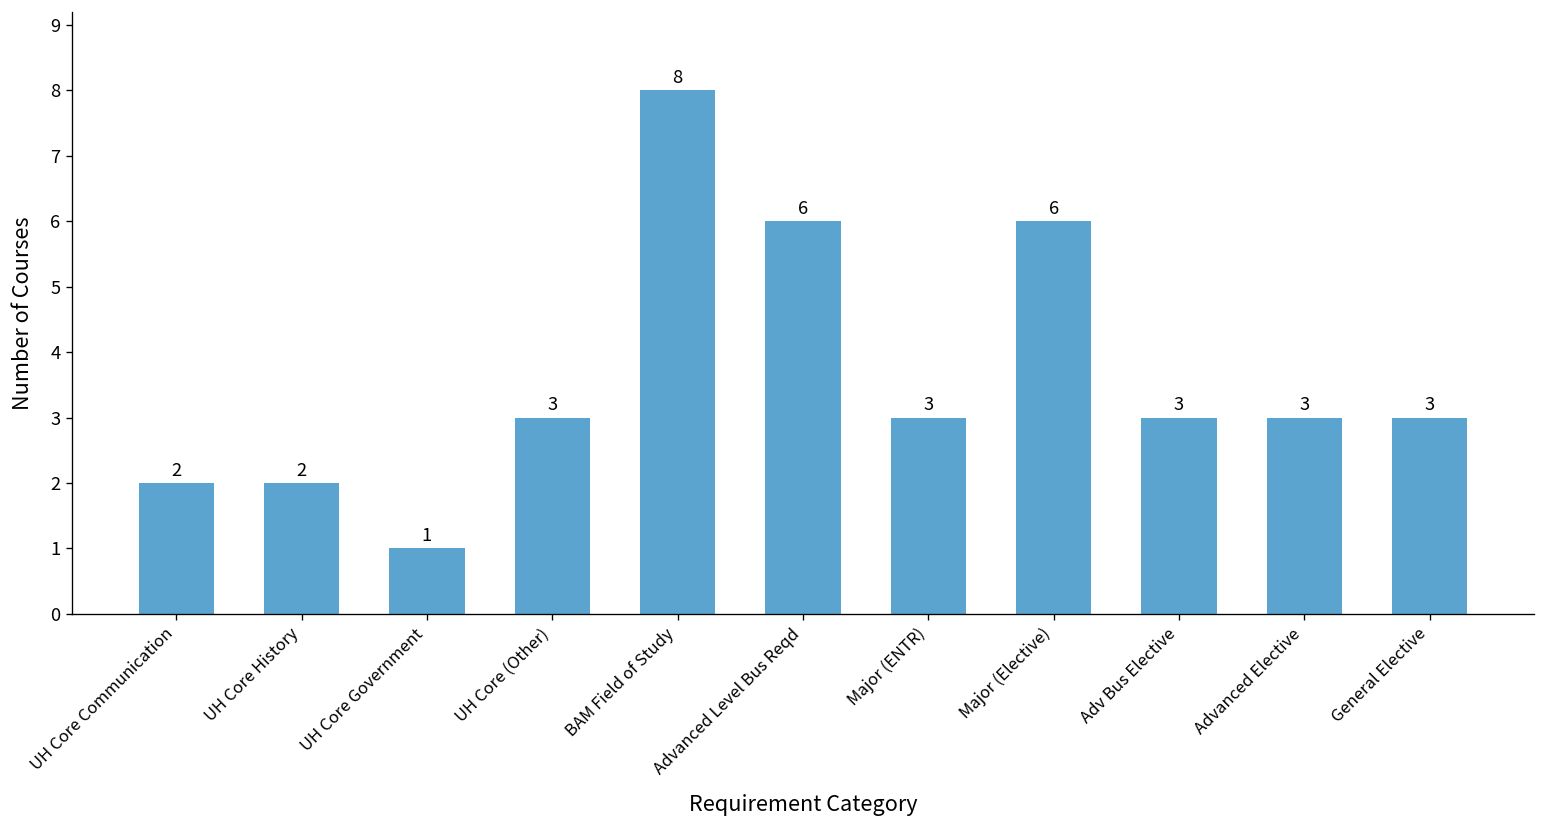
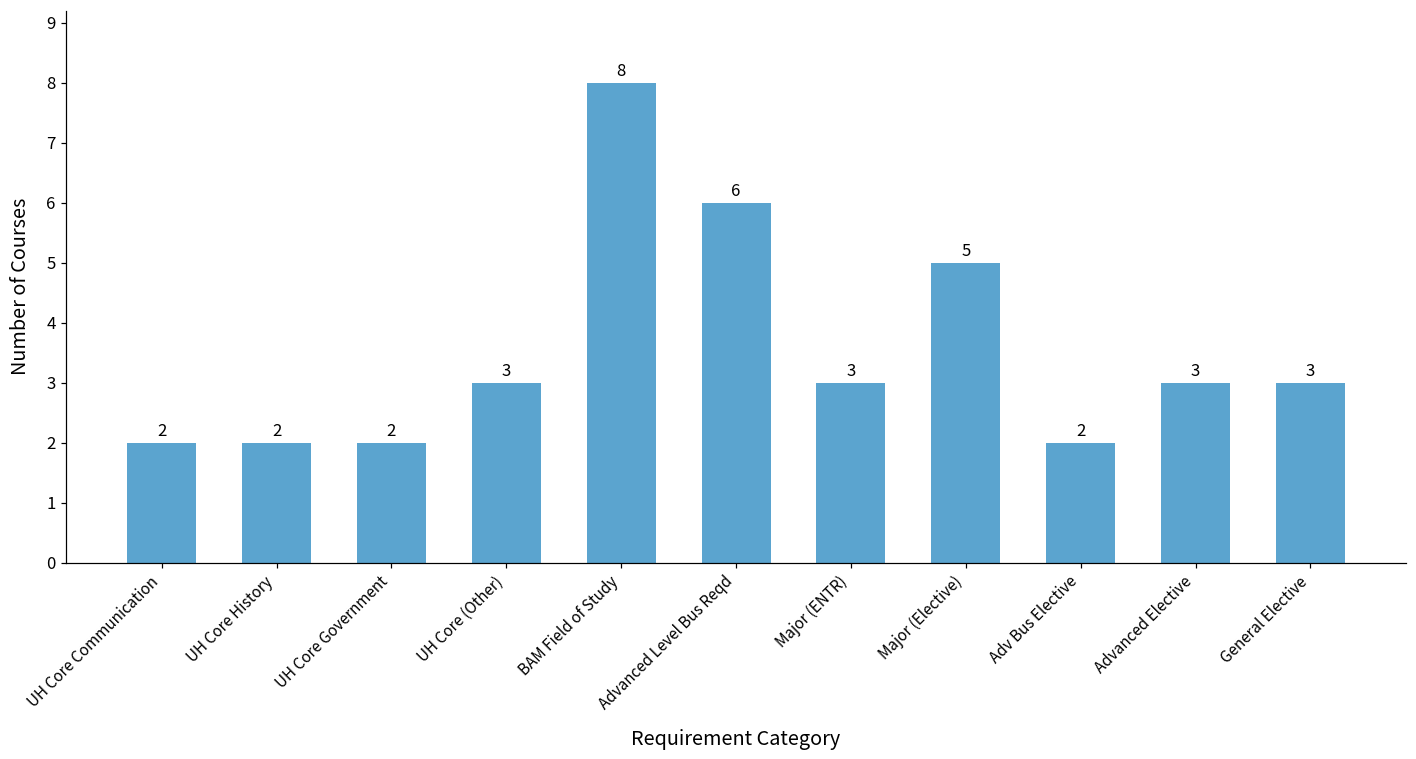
UH Core Government: 1 -> 2
Major (Elective): 6 -> 5
Adv Bus Elective: 3 -> 2
